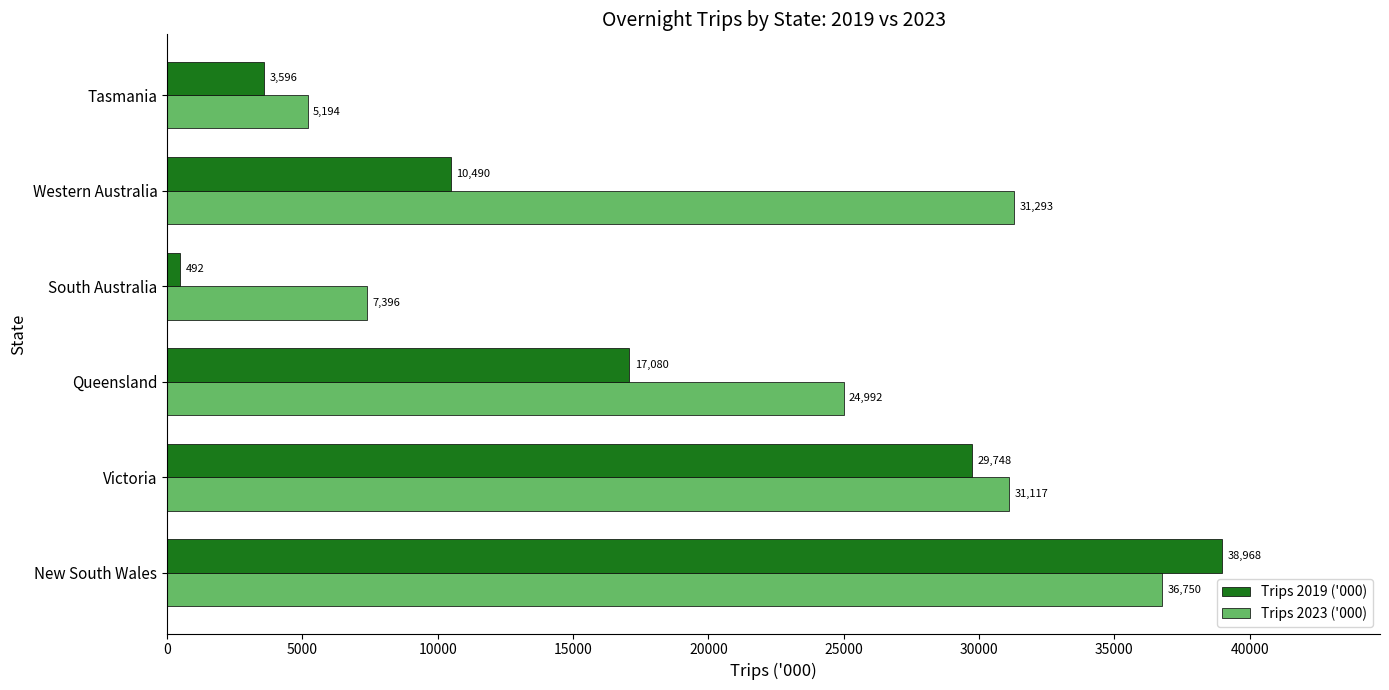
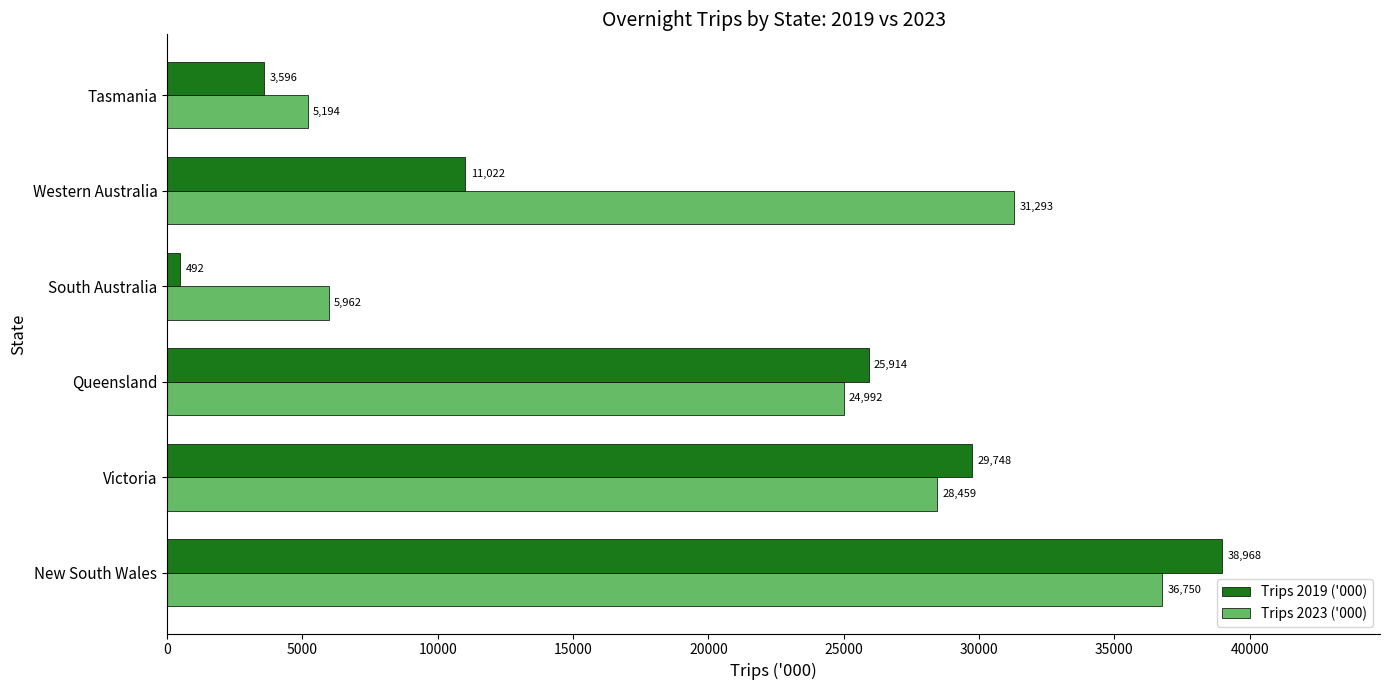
Trips 2019 ('000), Western Australia: 10,490 -> 11,022
Trips 2023 ('000), South Australia: 7,396 -> 5,962
Trips 2019 ('000), Queensland: 17,080 -> 25,914
Trips 2023 ('000), Victoria: 31,117 -> 28,459
